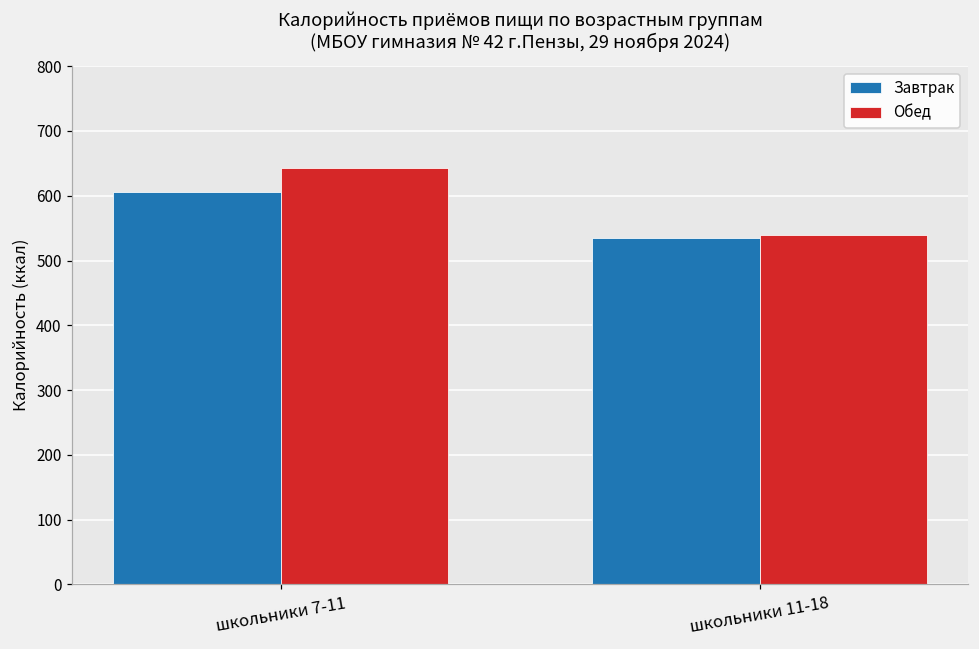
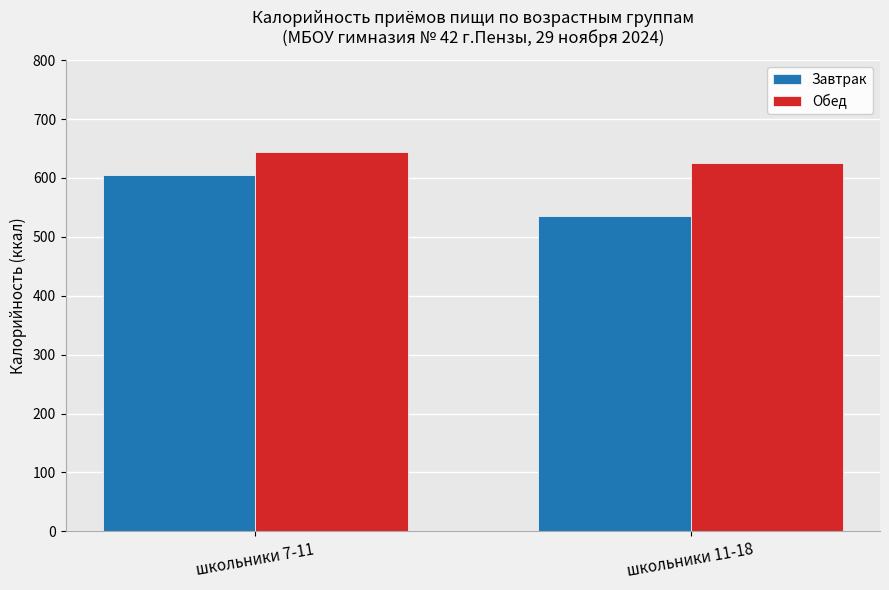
Обед, школьники 11-18: 540 -> 630
